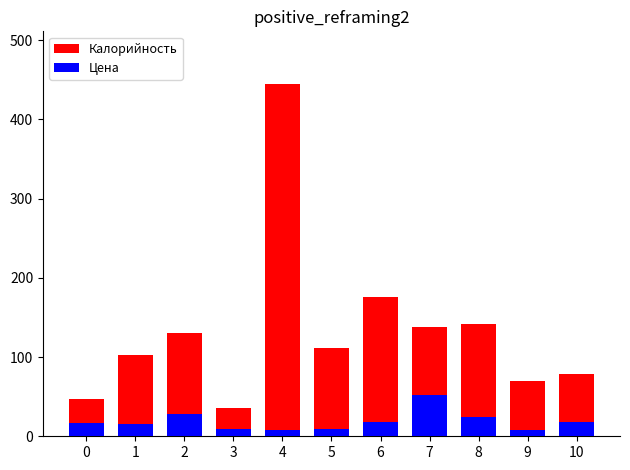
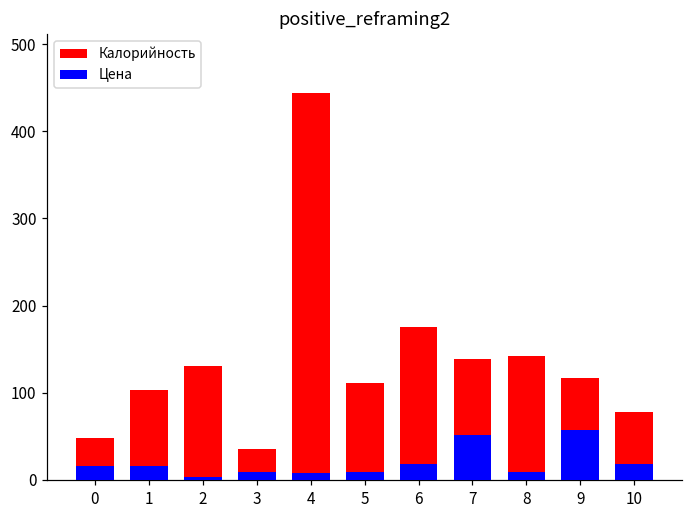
Цена, 2: 30 -> 0
Цена, 8: 20 -> 10
Калорийность, 9: 70 -> 120
Цена, 9: 10 -> 60
